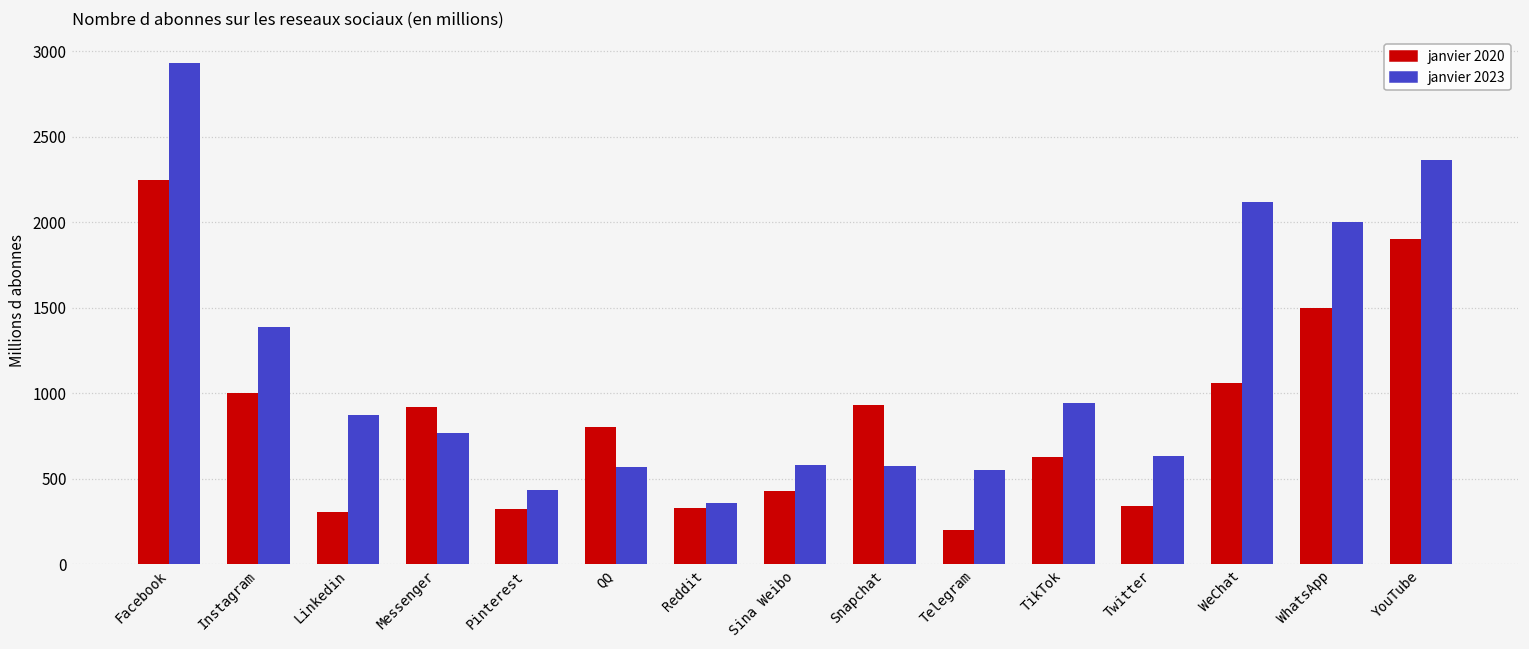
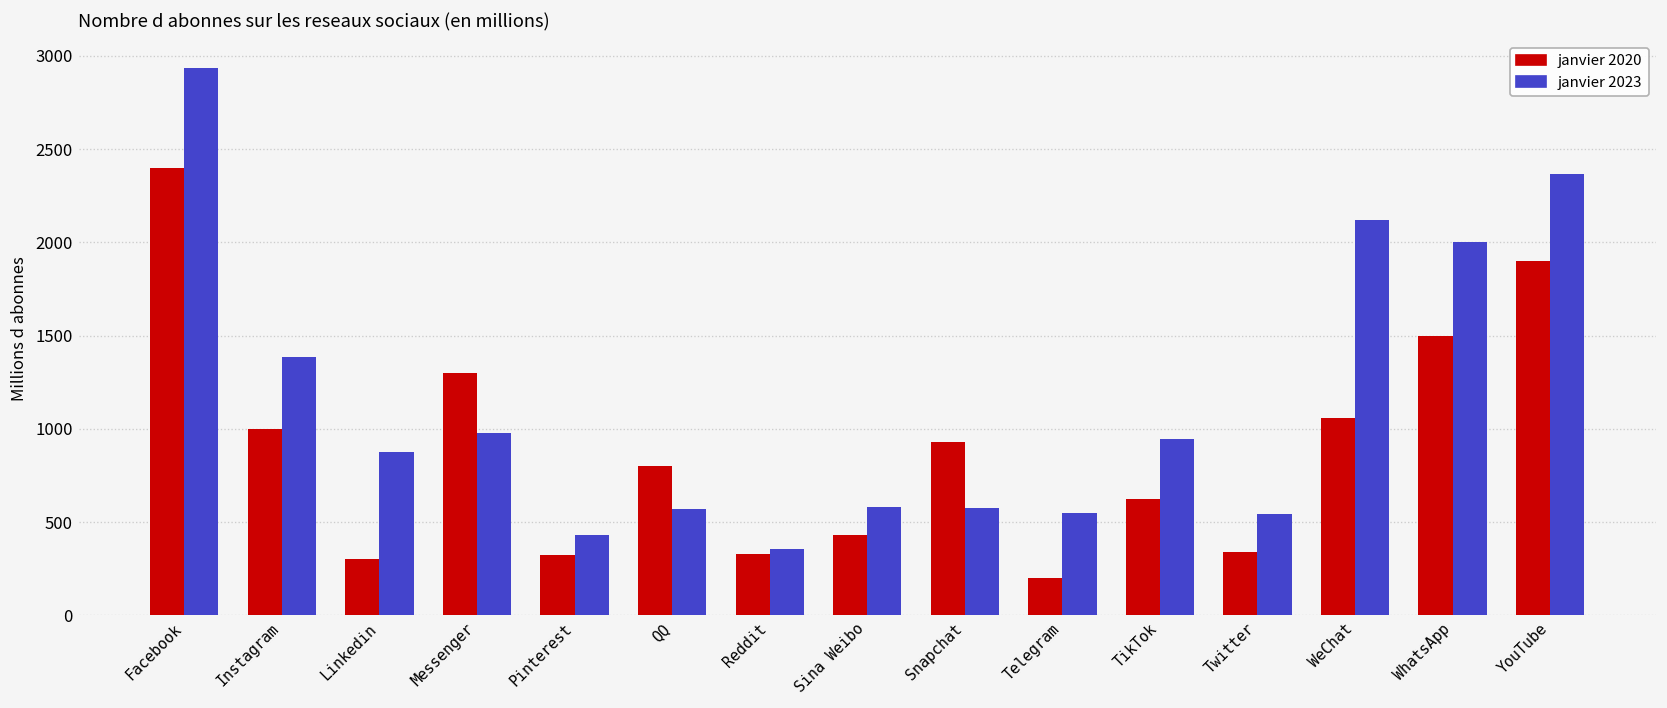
janvier 2020, Facebook: 2250 -> 2400
janvier 2020, Messenger: 920 -> 1300
janvier 2023, Messenger: 770 -> 980
janvier 2023, Twitter: 630 -> 540
